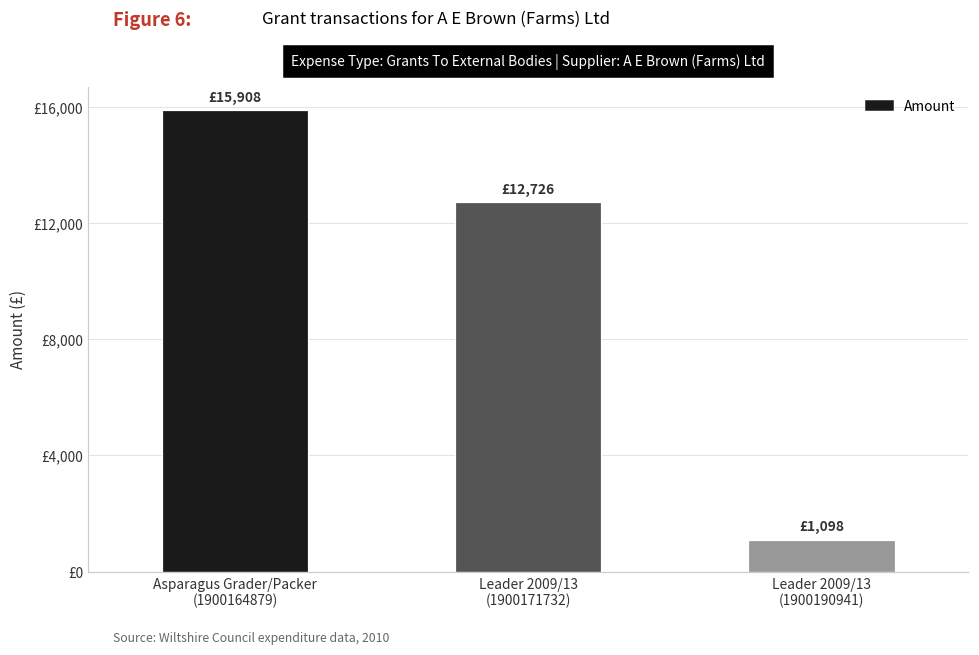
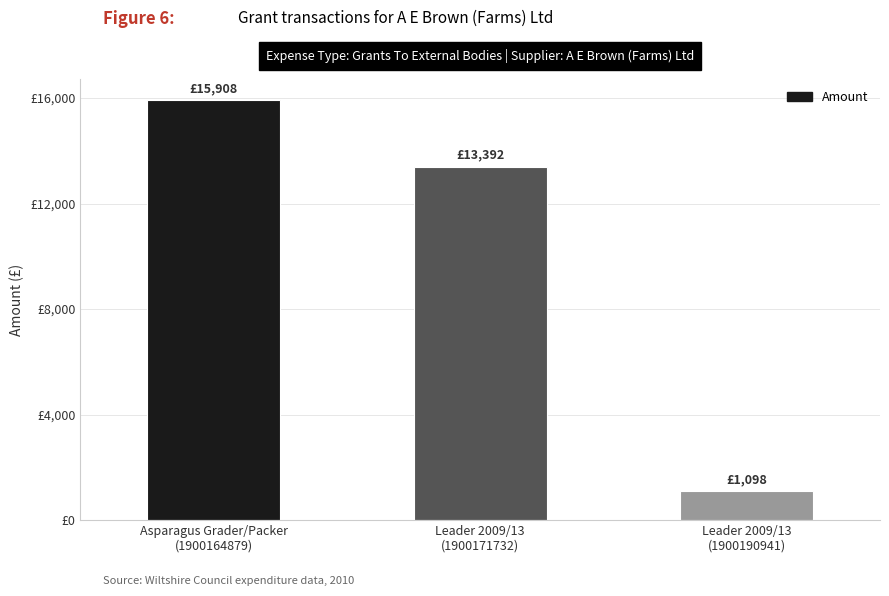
Leader 2009/13 (1900171732): £12,726 -> £13,392
